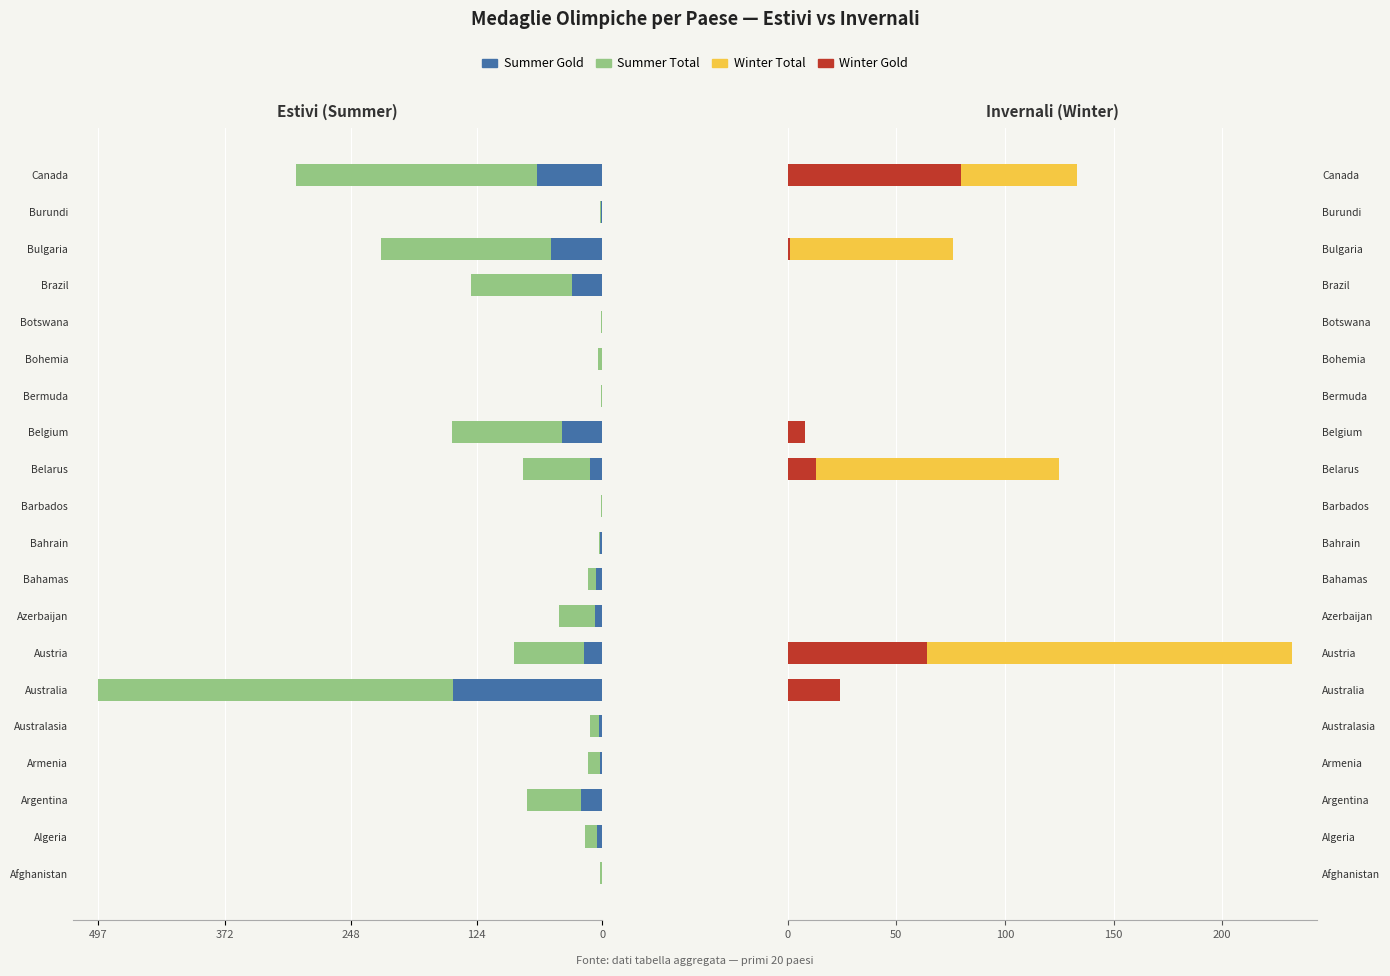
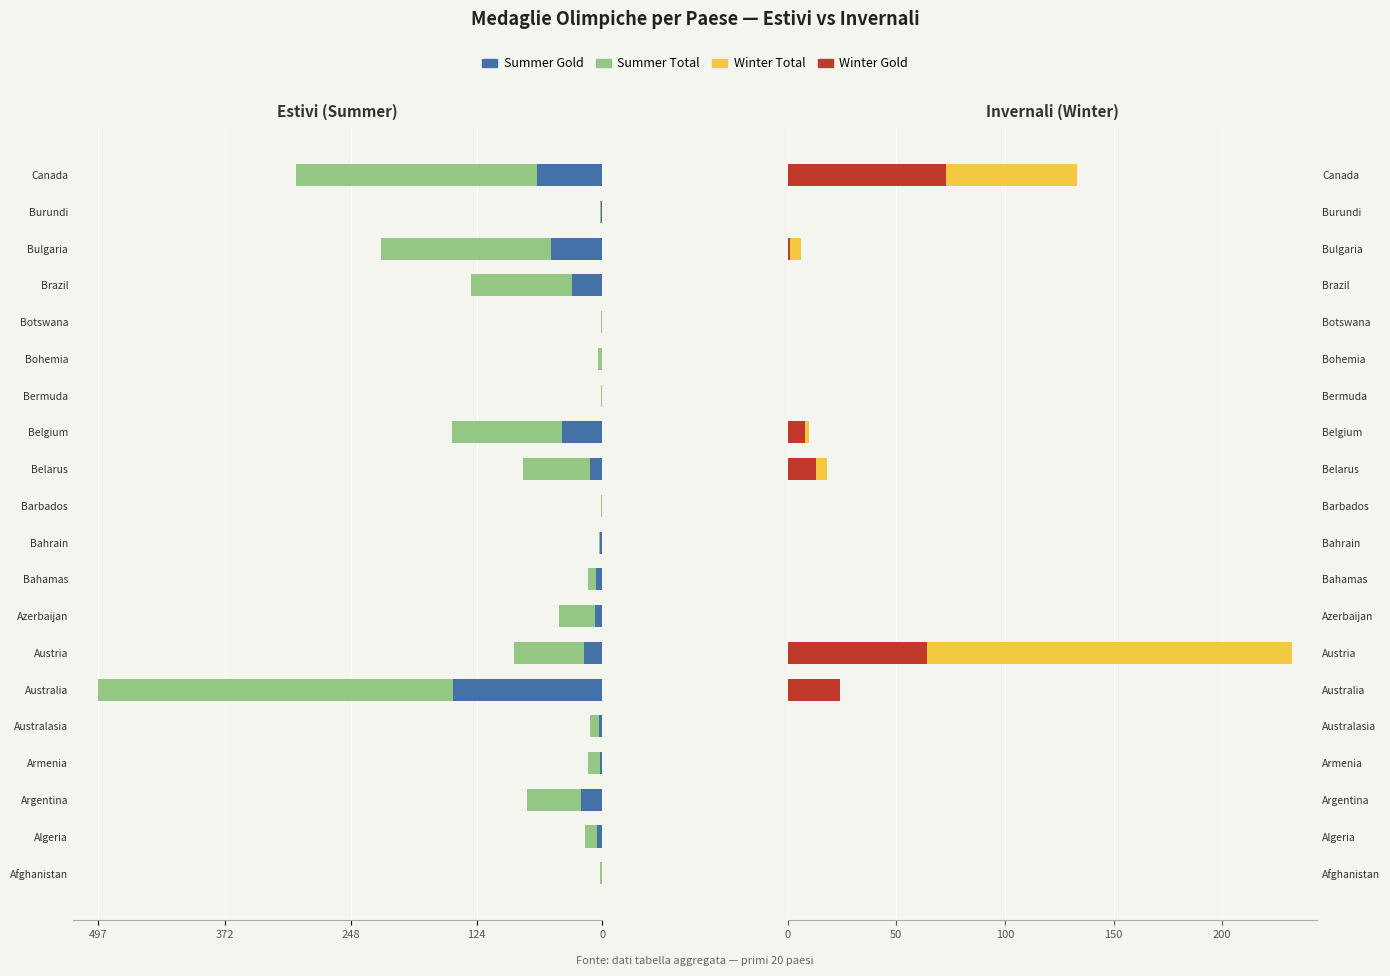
Invernali (Winter), Winter Gold, Canada: 80 -> 73
Invernali (Winter), Winter Total, Bulgaria: 76 -> 6
Invernali (Winter), Winter Total, Belgium: 6 -> 10
Invernali (Winter), Winter Total, Belarus: 125 -> 18
